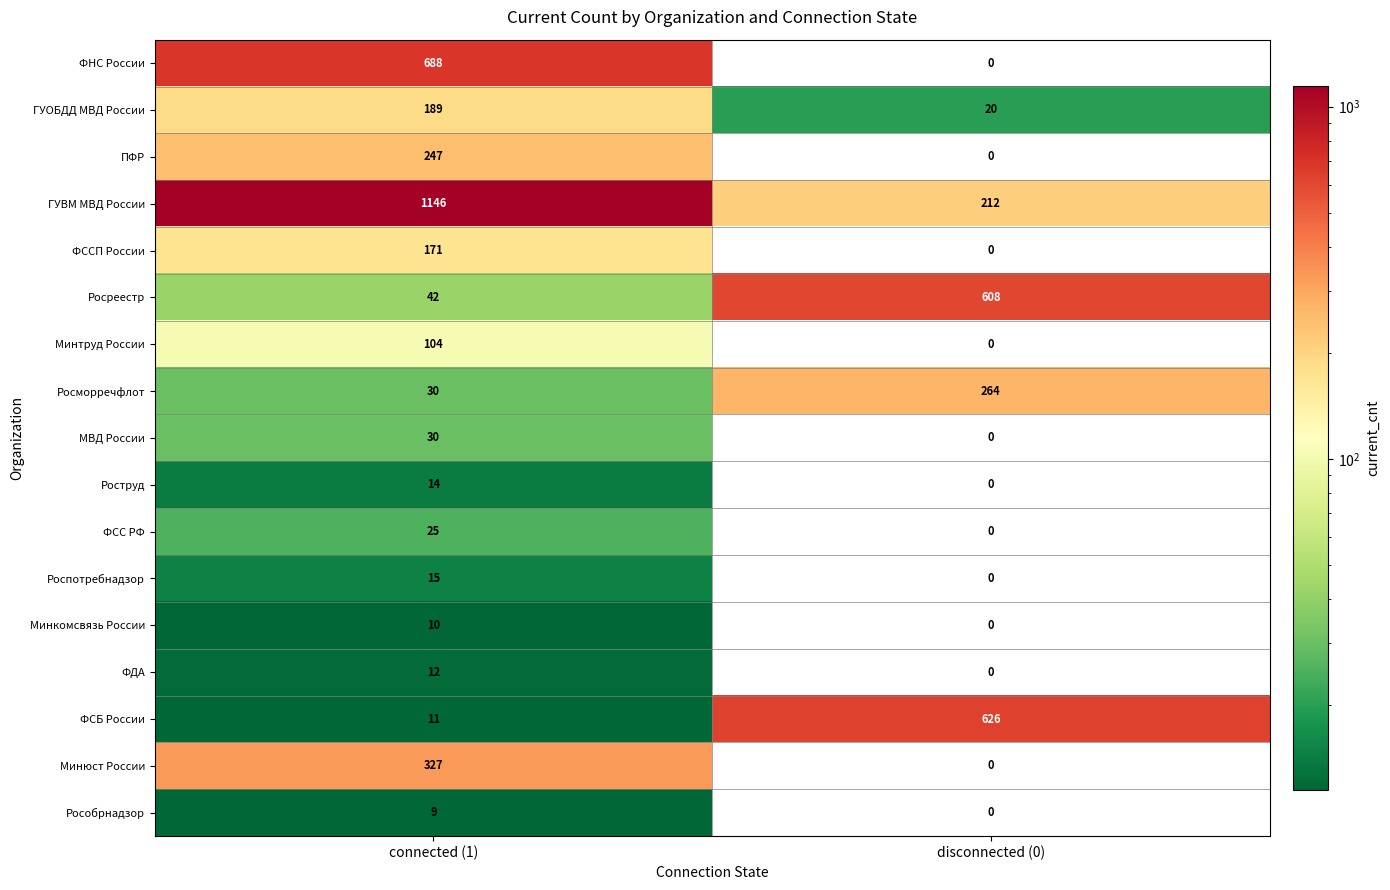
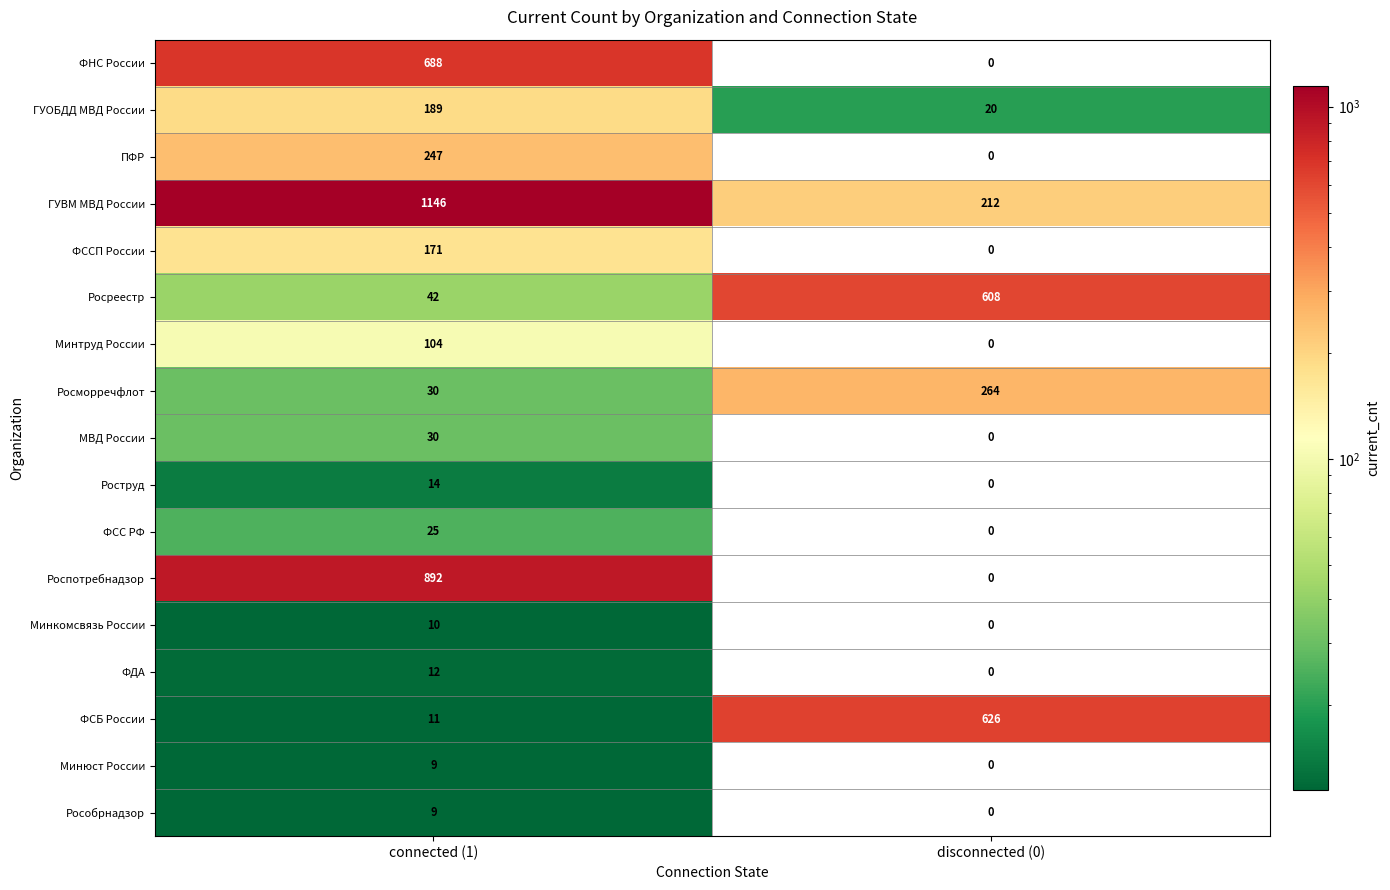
Роспотребнадзор, connected (1): 15 -> 892
Минюст России, connected (1): 327 -> 9
